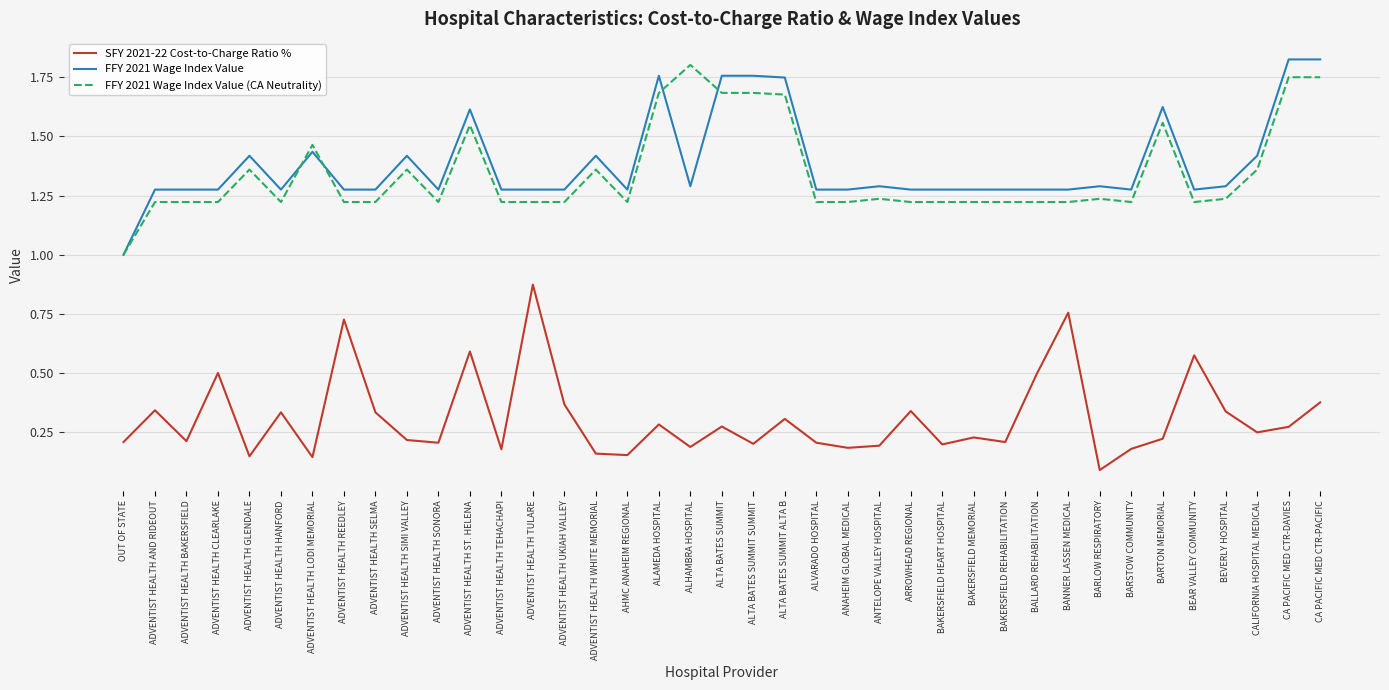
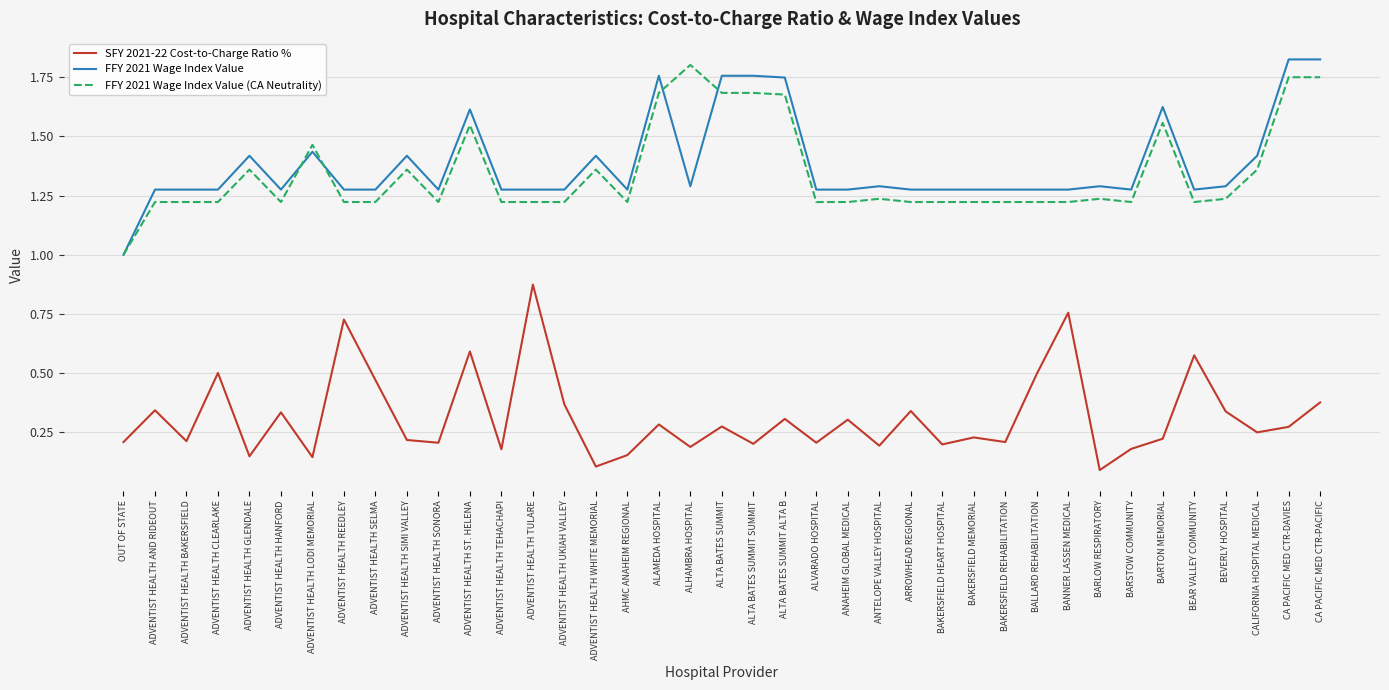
SFY 2021-22 Cost-to-Charge Ratio %, ADVENTIST HEALTH SELMA: 0.33 -> 0.47
SFY 2021-22 Cost-to-Charge Ratio %, ADVENTIST HEALTH WHITE MEMORIAL: 0.16 -> 0.11
SFY 2021-22 Cost-to-Charge Ratio %, ANAHEIM GLOBAL MEDICAL: 0.18 -> 0.30
